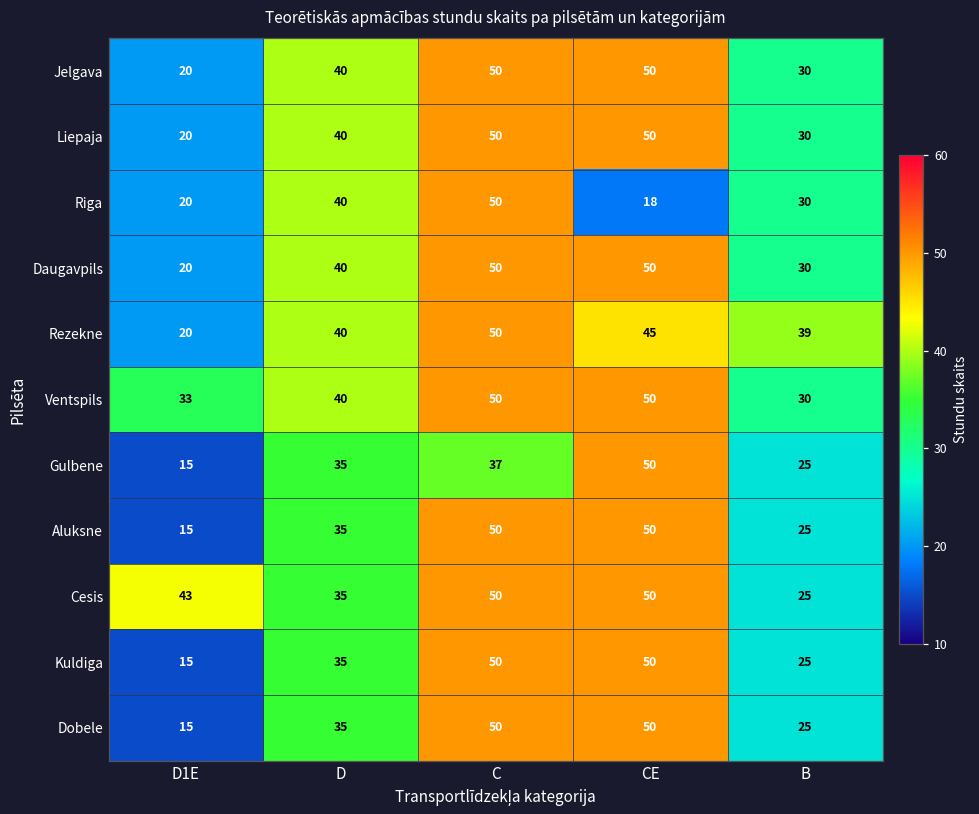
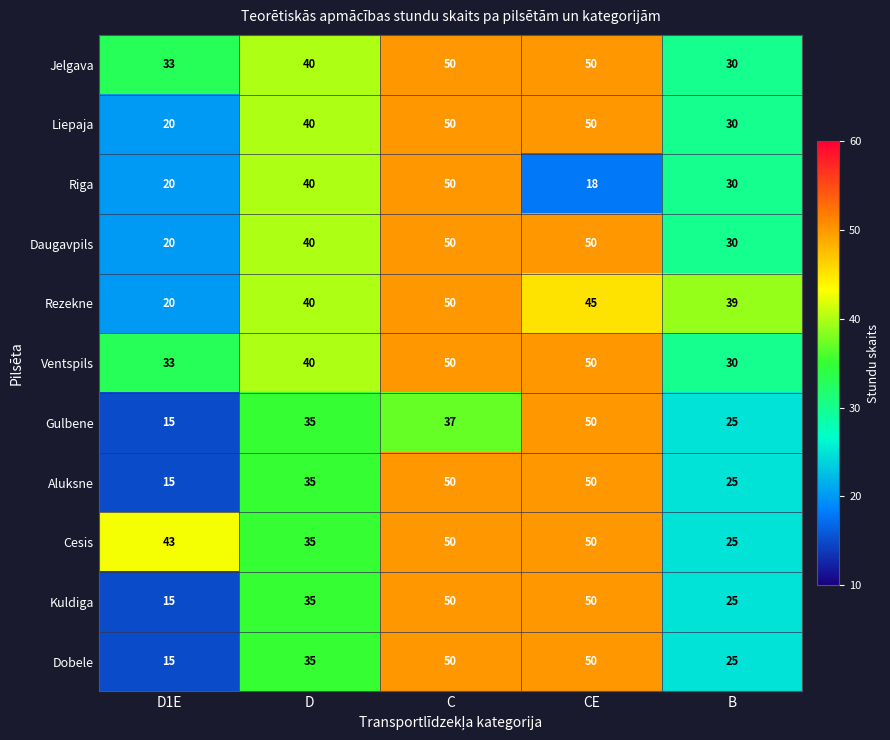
Jelgava, D1E: 20 -> 33
